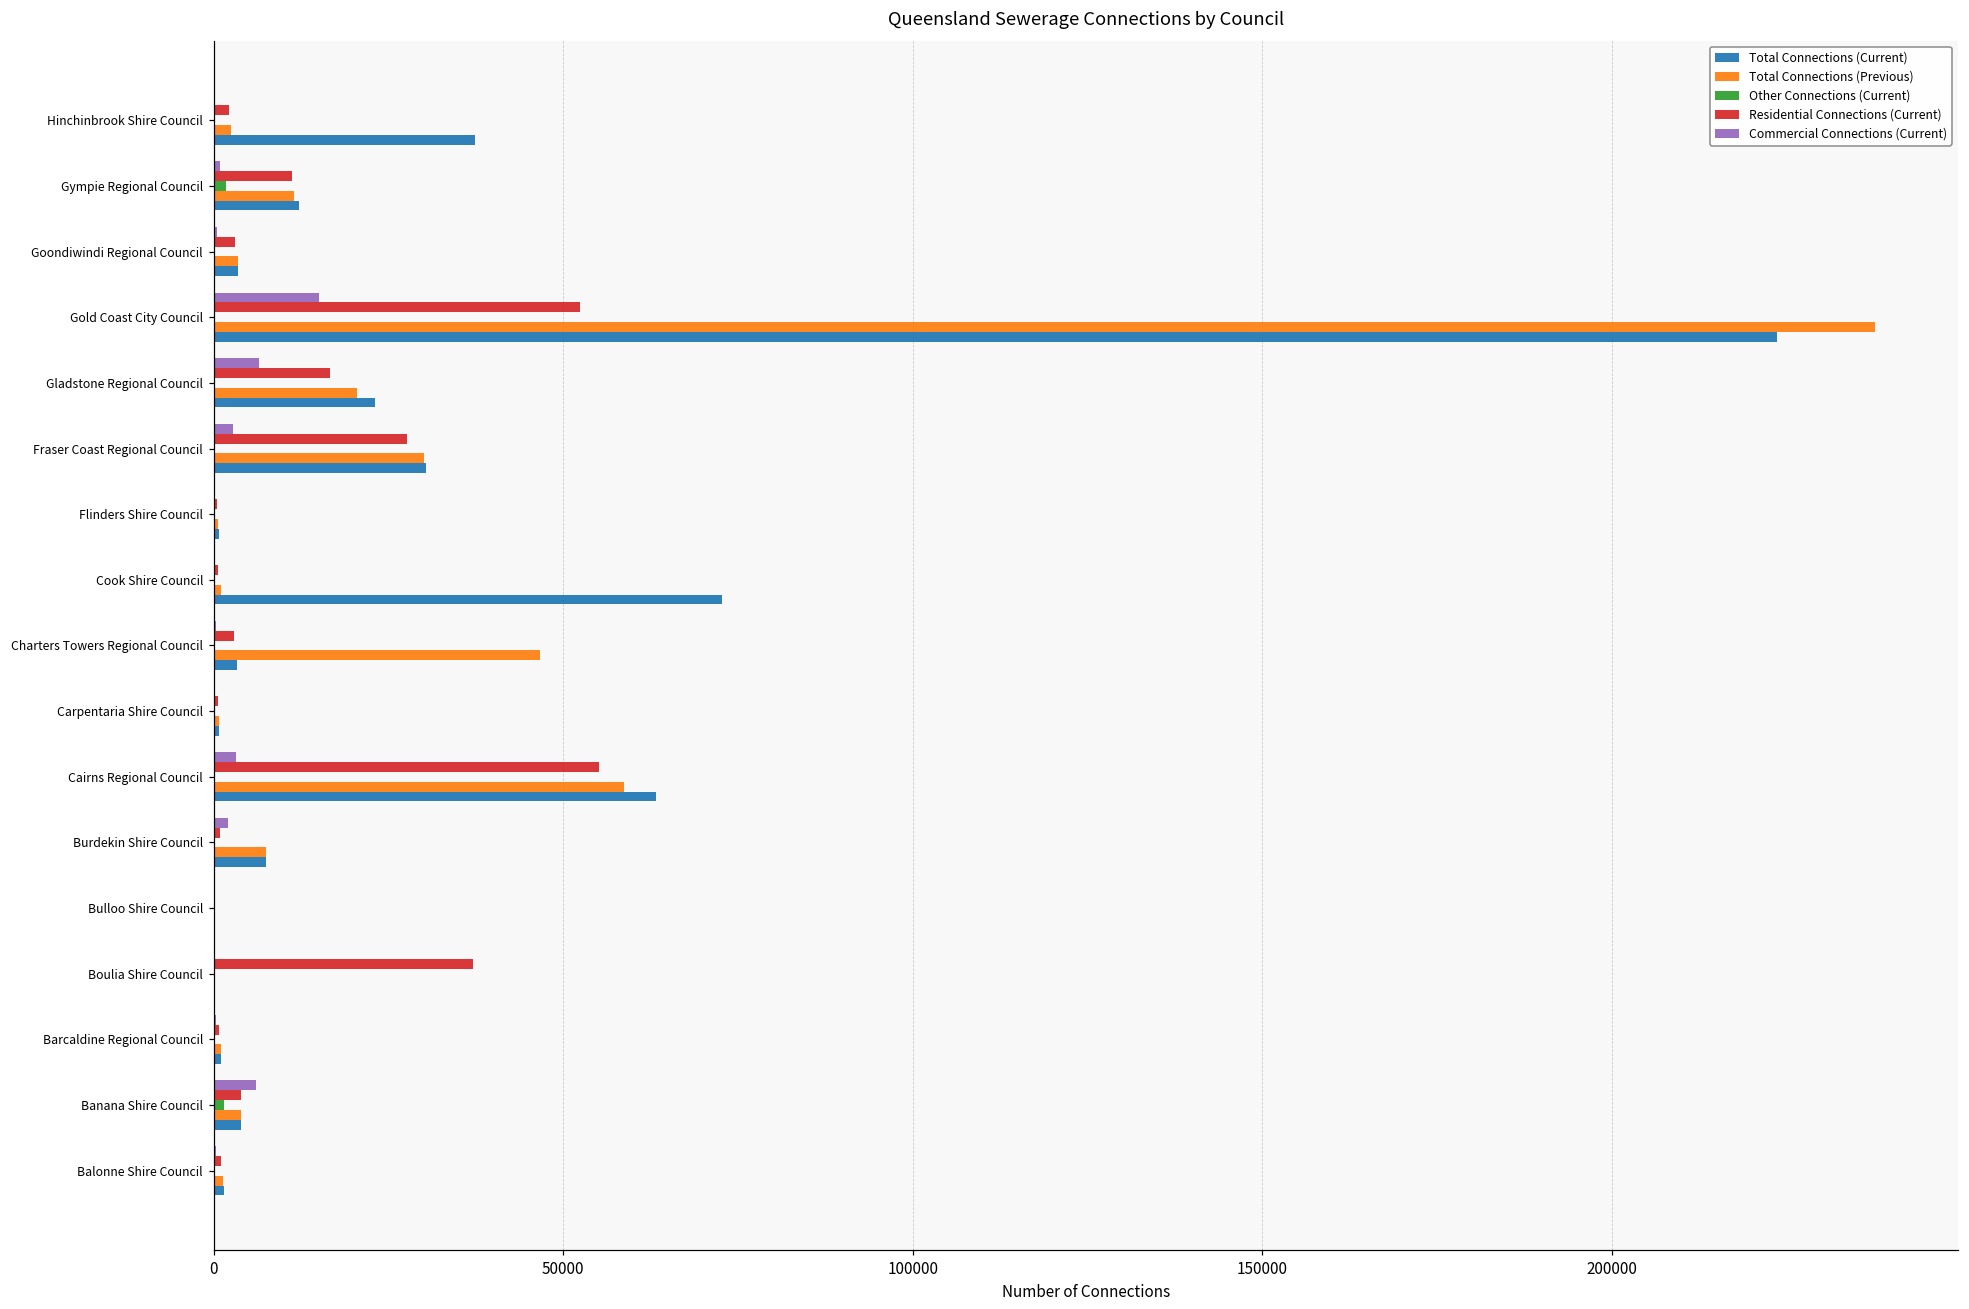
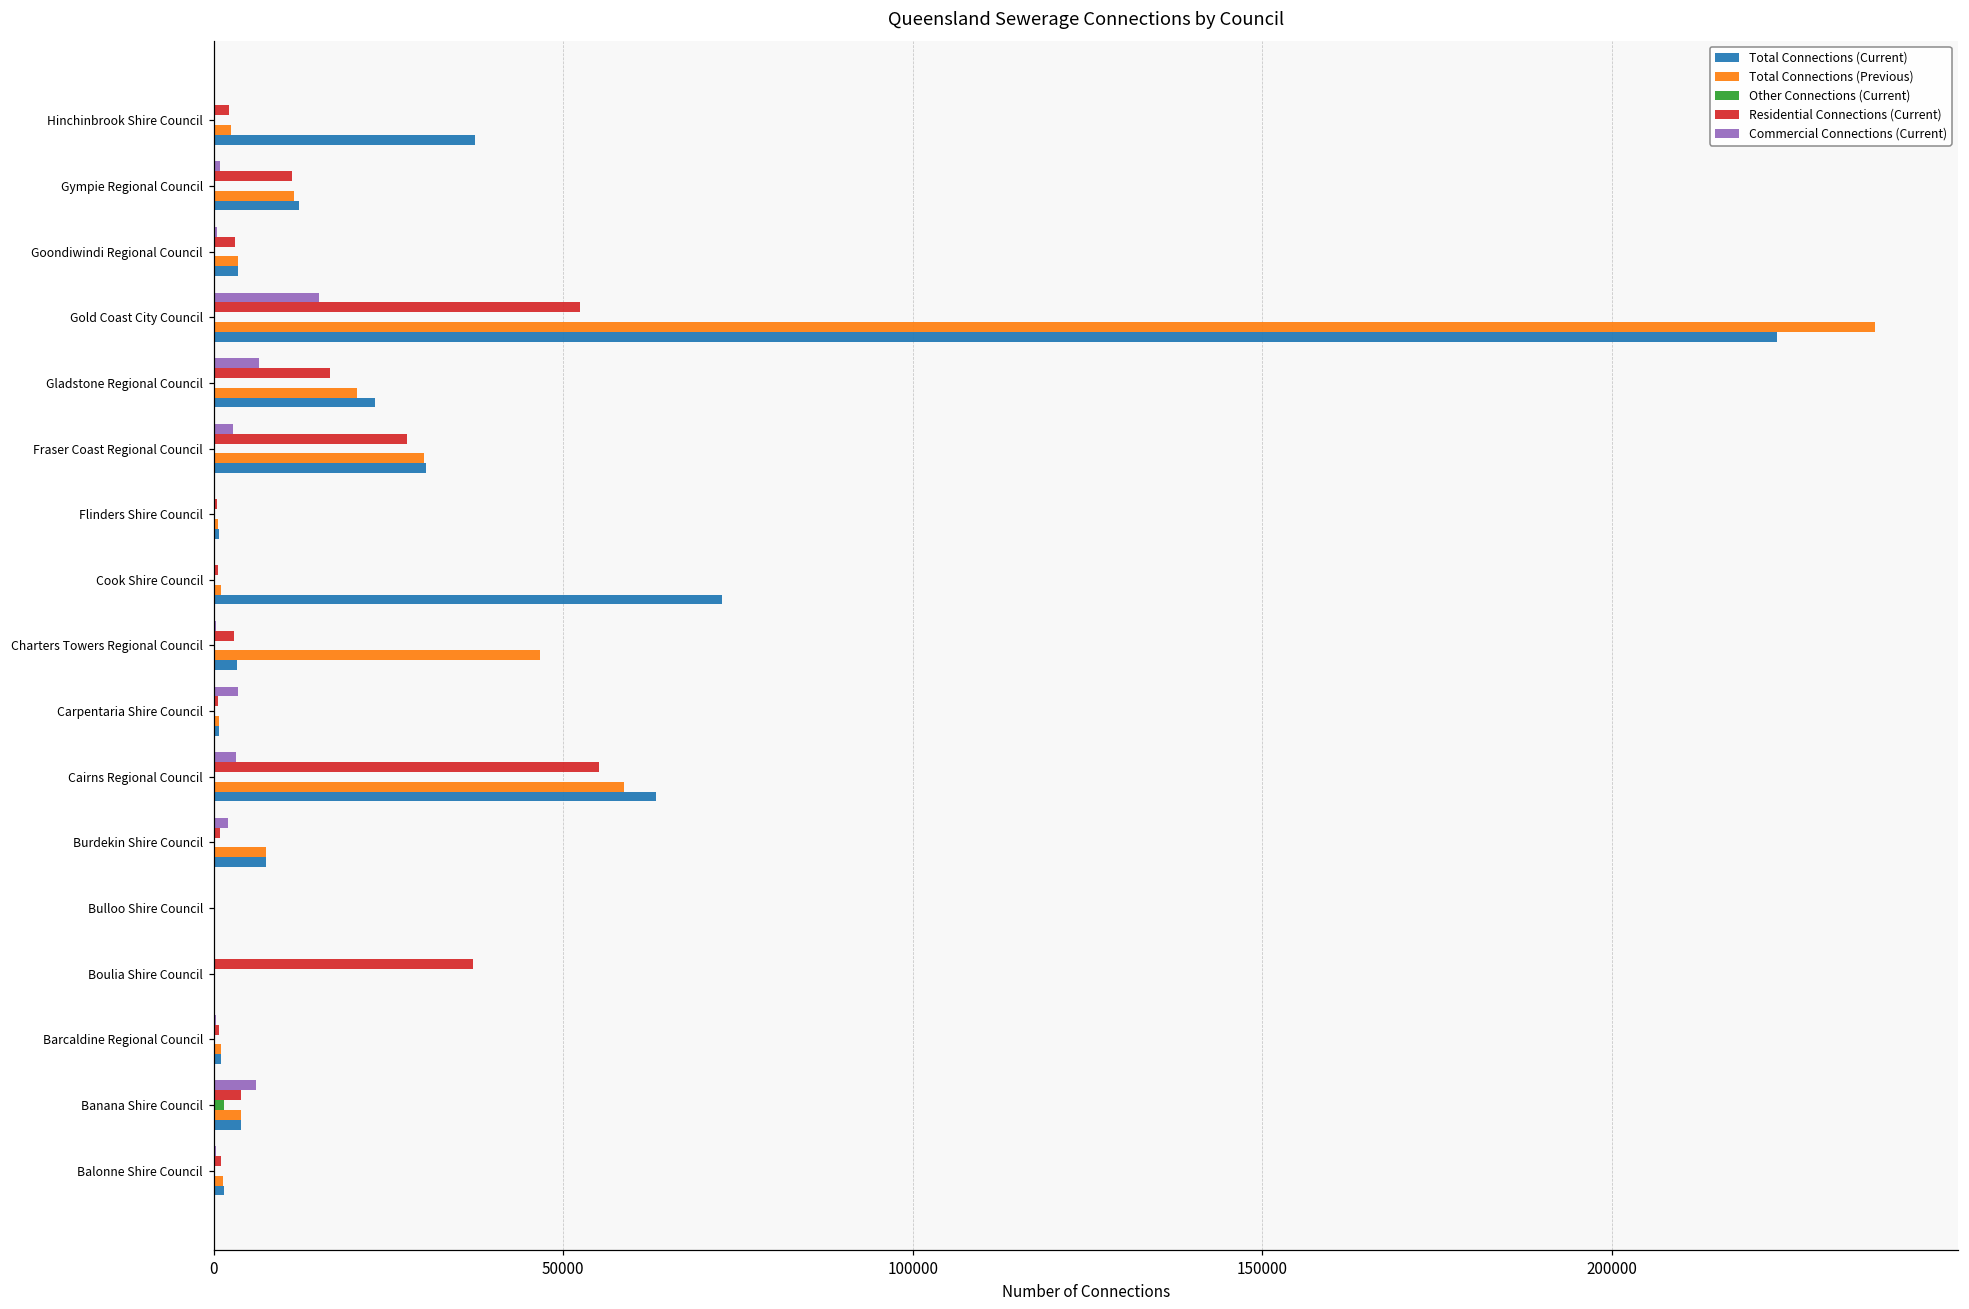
Other Connections (Current), Gympie Regional Council: 2000 -> 0
Commercial Connections (Current), Carpentaria Shire Council: 0 -> 4000
